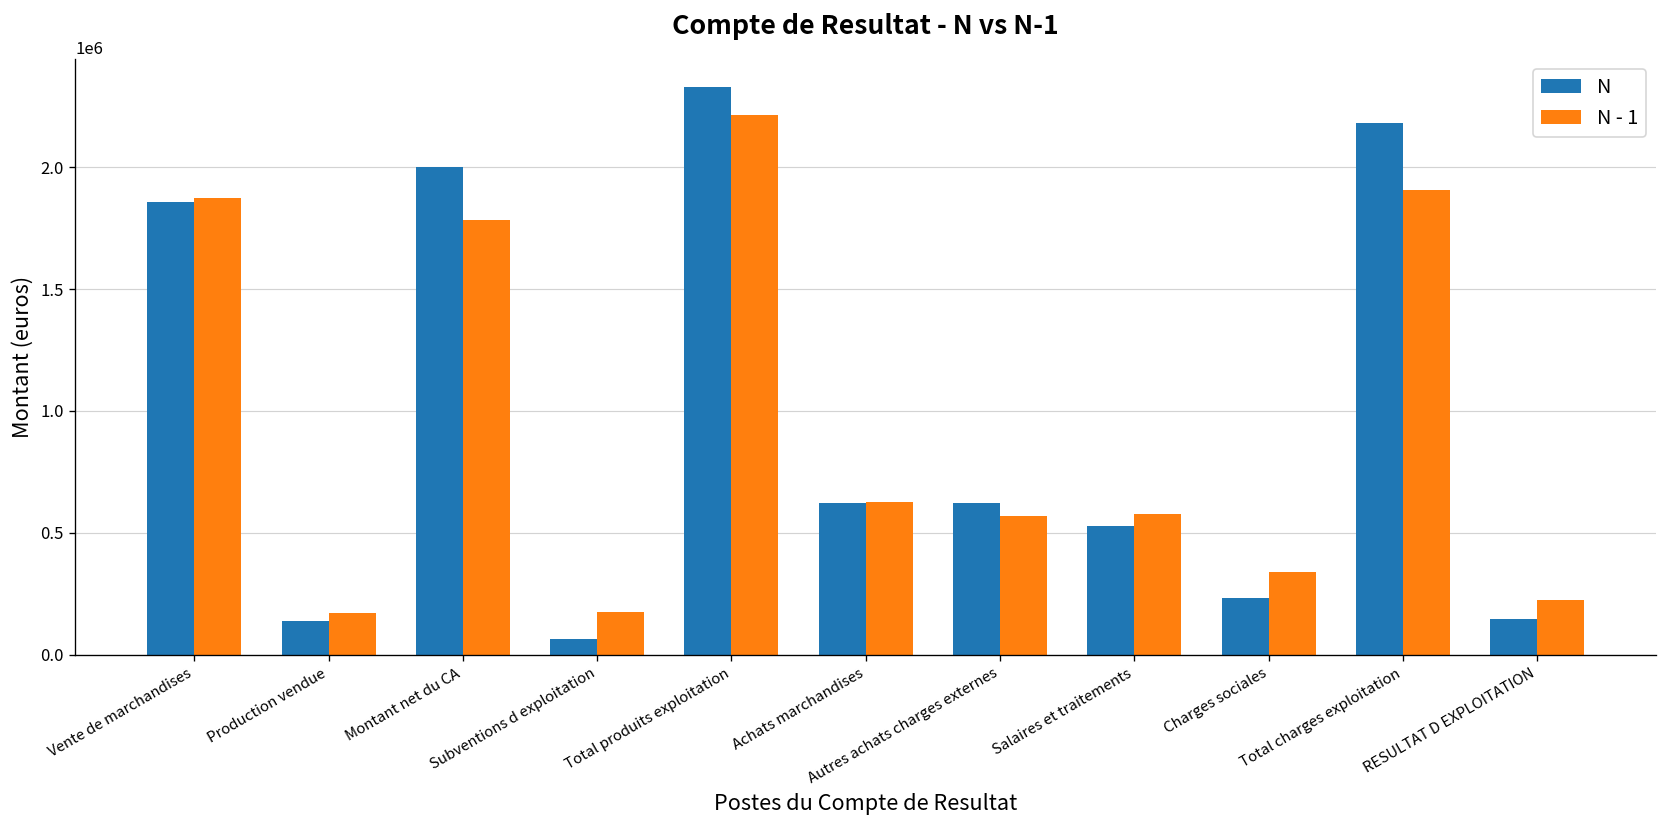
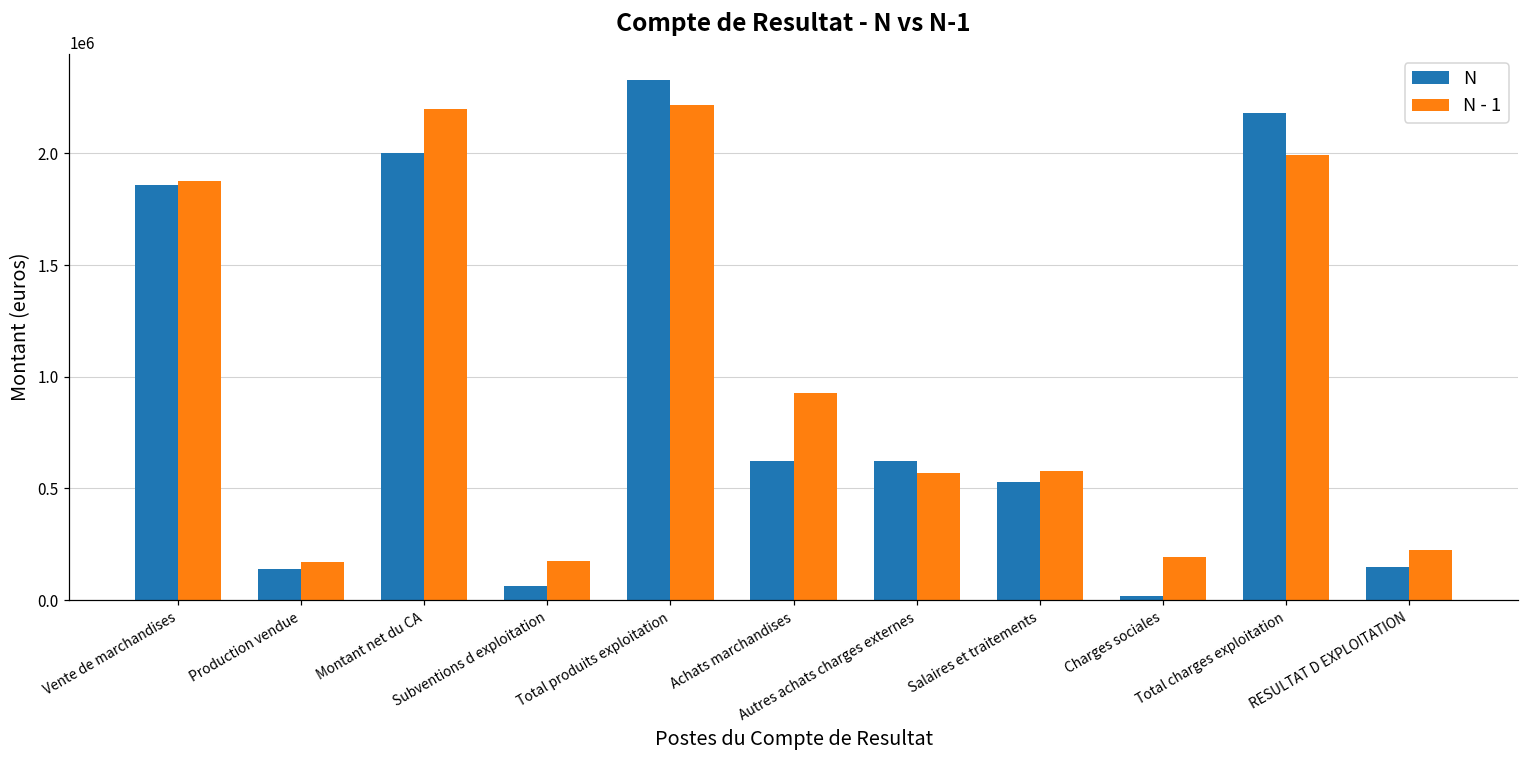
N - 1, Montant net du CA: 1780000 -> 2200000
N - 1, Achats marchandises: 630000 -> 930000
N, Charges sociales: 230000 -> 20000
N - 1, Charges sociales: 340000 -> 190000
N - 1, Total charges exploitation: 1910000 -> 1990000
